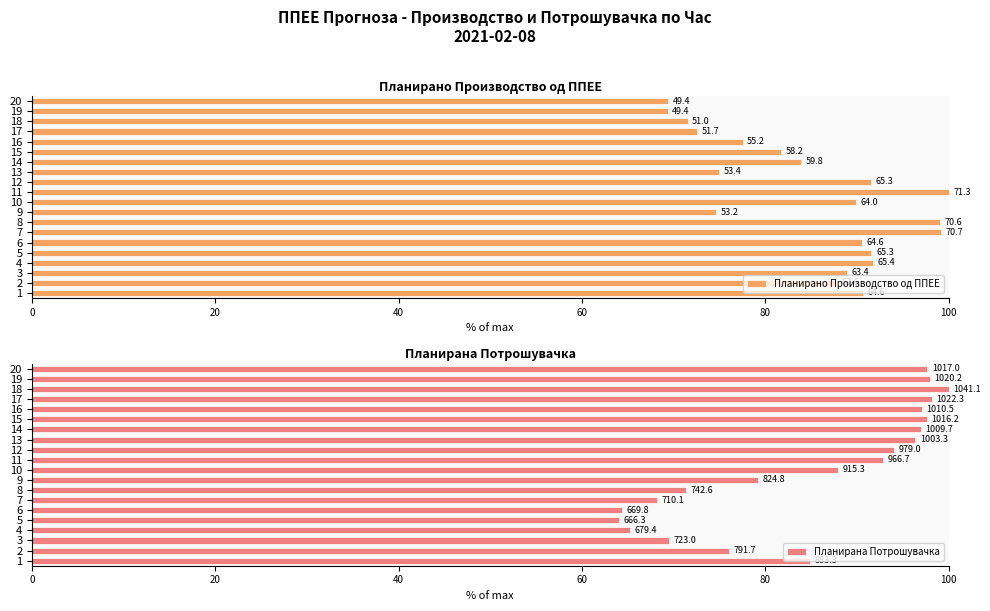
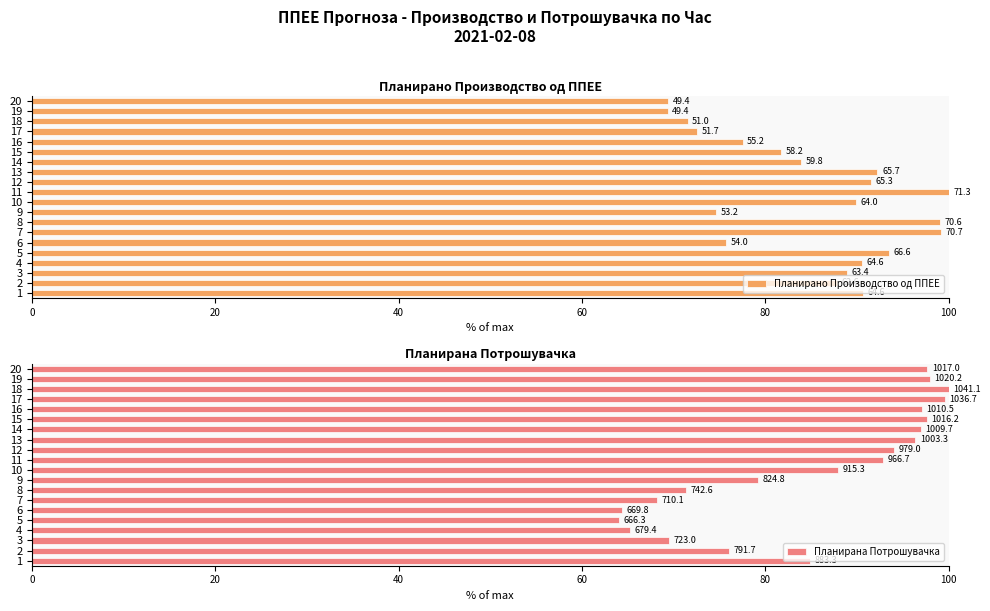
Планирано Производство од ППЕЕ, 13: 53.4 -> 65.7
Планирано Производство од ППЕЕ, 6: 64.6 -> 54.0
Планирано Производство од ППЕЕ, 5: 65.3 -> 66.6
Планирано Производство од ППЕЕ, 4: 65.4 -> 64.6
Планирана Потрошувачка, 17: 1022.3 -> 1036.7
